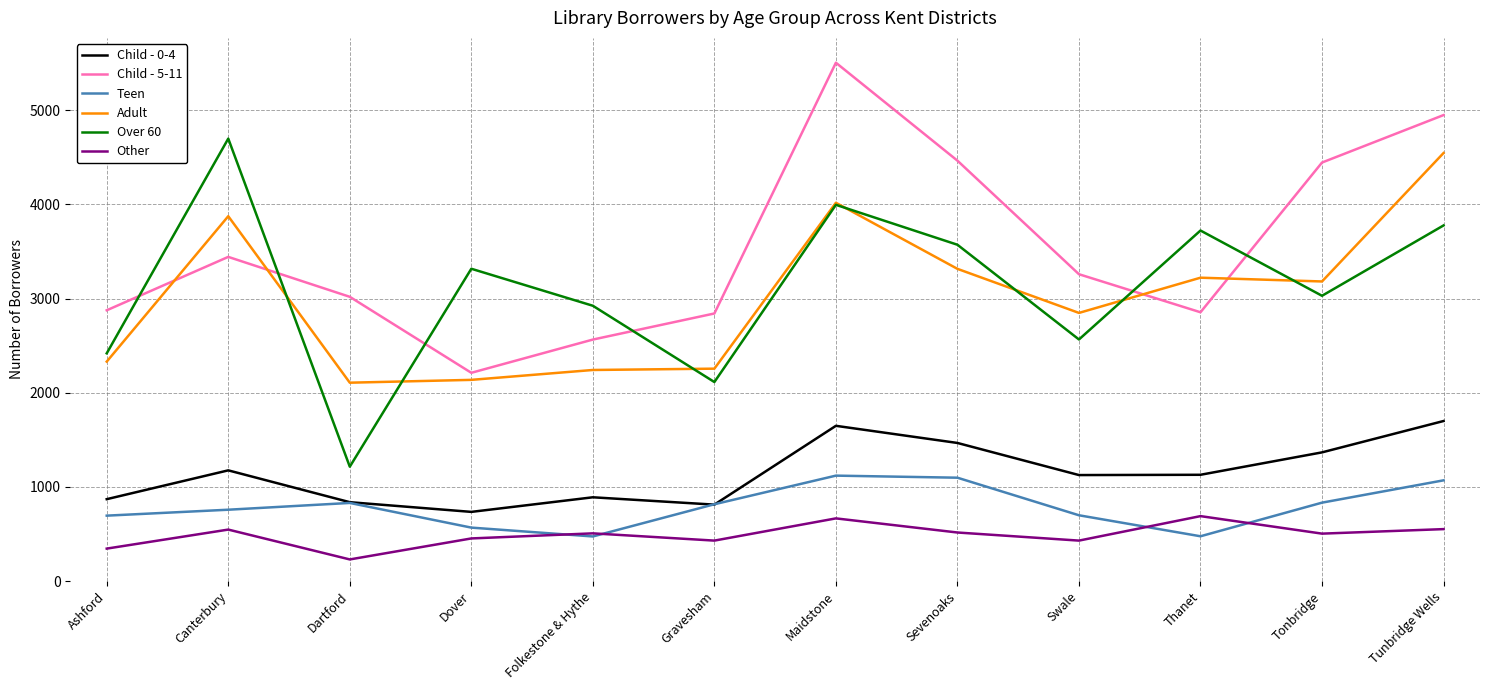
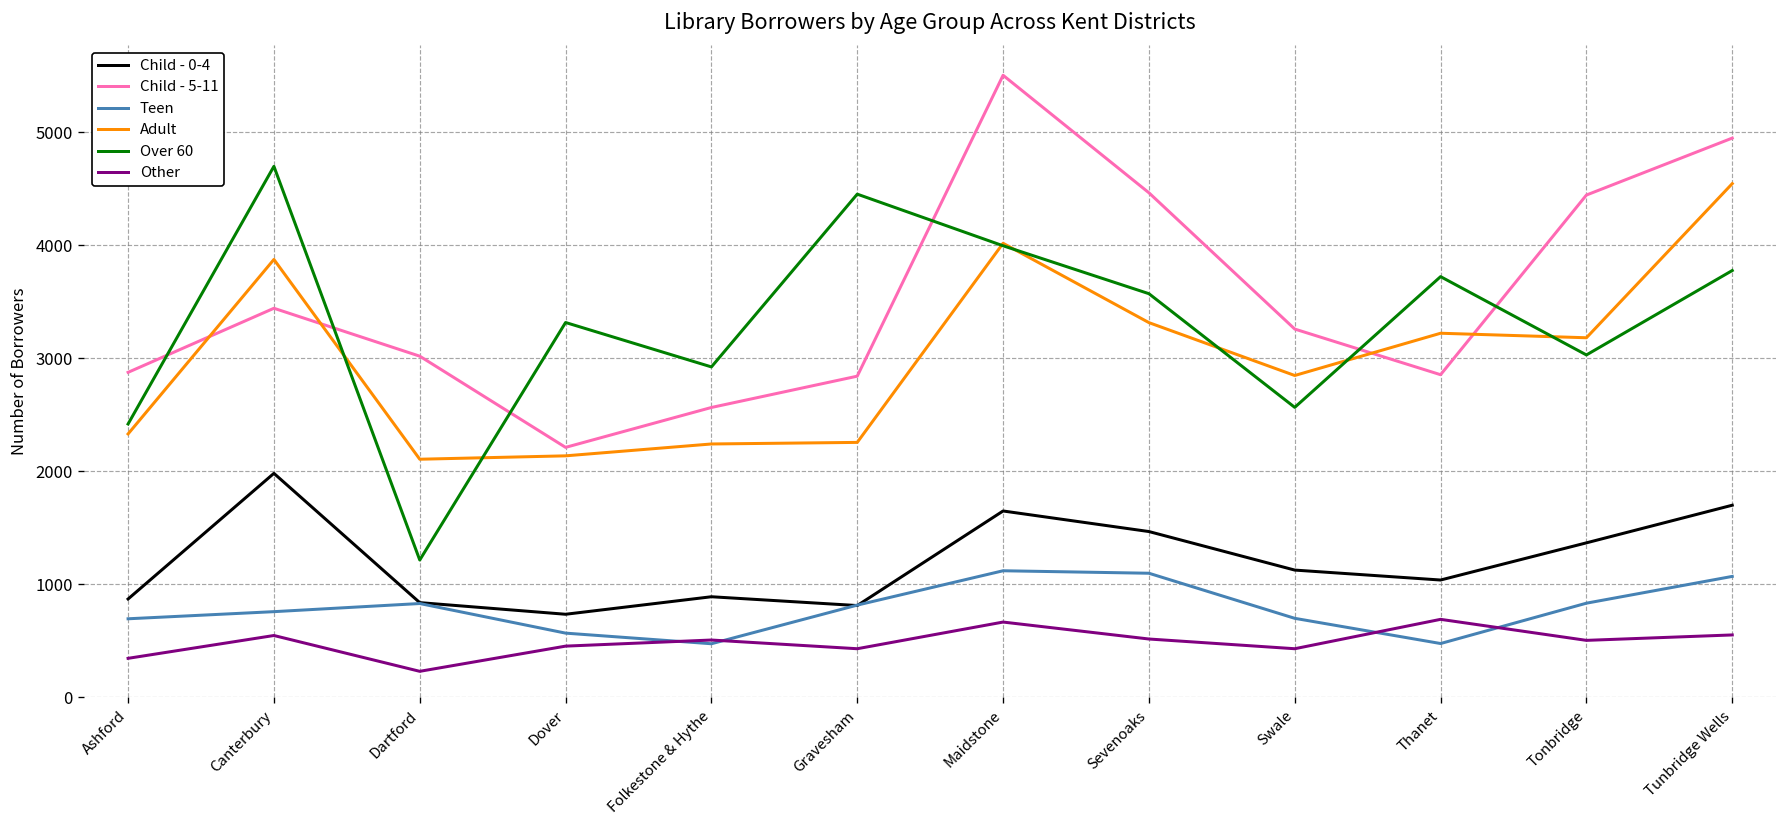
Child - 0-4, Canterbury: 1200 -> 2000
Over 60, Gravesham: 2100 -> 4500
Child - 0-4, Thanet: 1100 -> 1000
